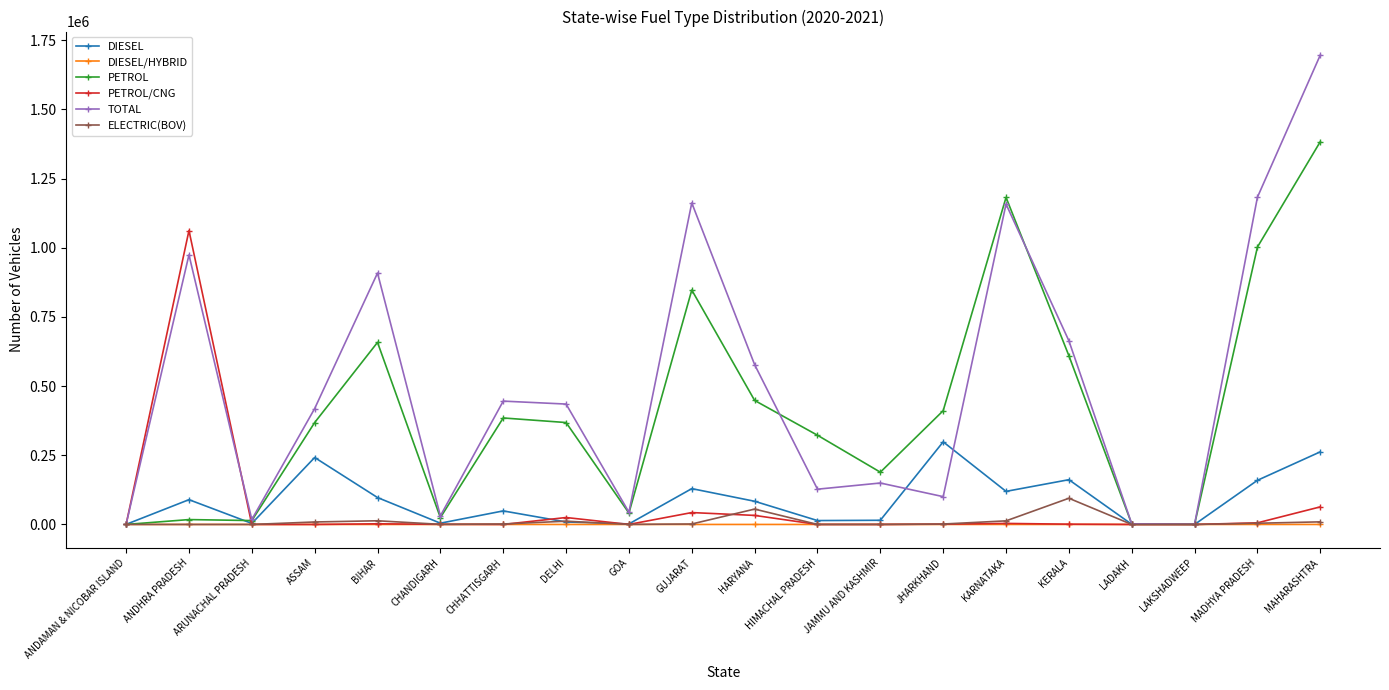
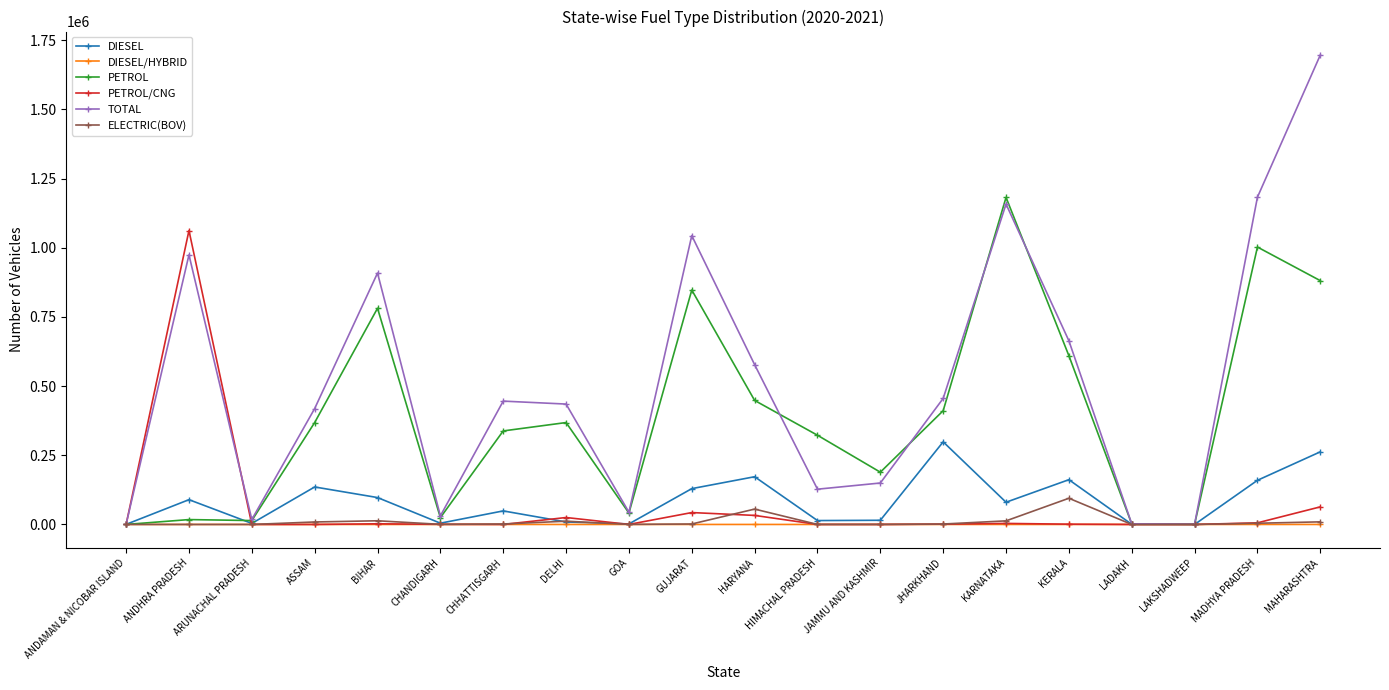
DIESEL, ASSAM: 240000 -> 140000
PETROL, BIHAR: 660000 -> 780000
PETROL, CHHATTISGARH: 380000 -> 340000
TOTAL, GUJARAT: 1160000 -> 1040000
DIESEL, HARYANA: 80000 -> 170000
TOTAL, JHARKHAND: 100000 -> 460000
DIESEL, KARNATAKA: 120000 -> 80000
PETROL, MAHARASHTRA: 1380000 -> 880000
